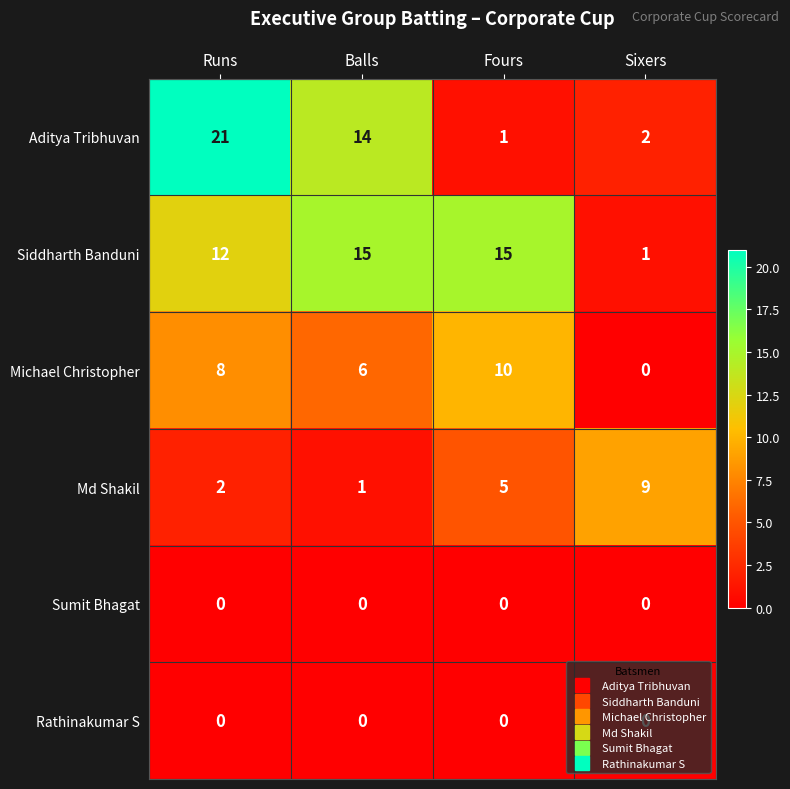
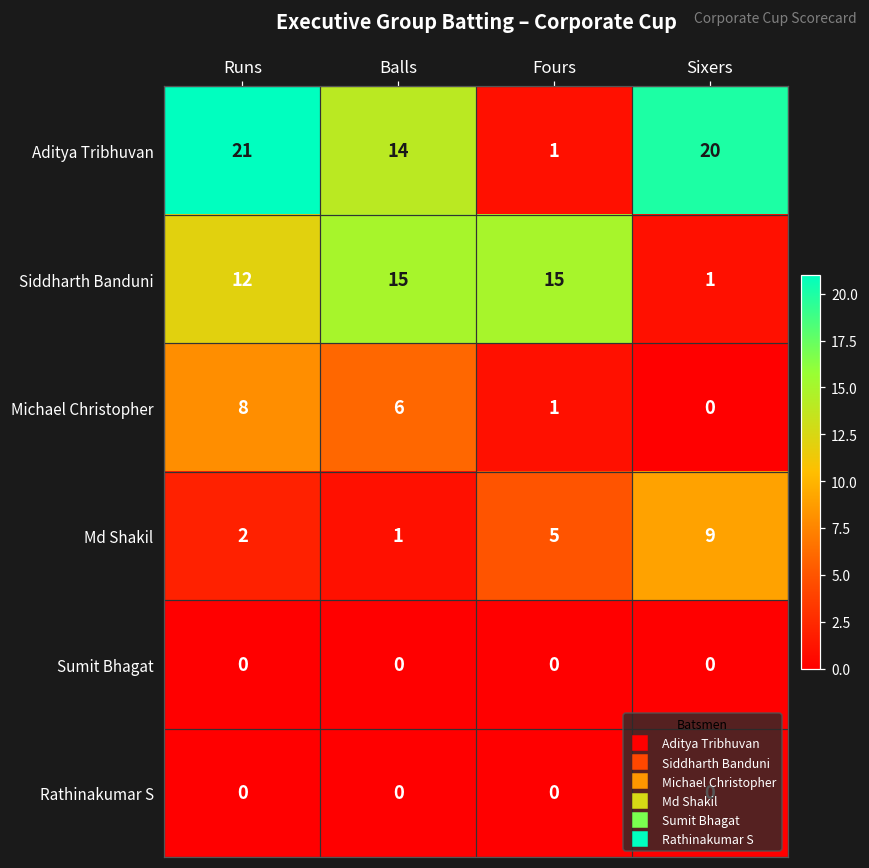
Aditya Tribhuvan, Sixers: 2 -> 20
Michael Christopher, Fours: 10 -> 1
